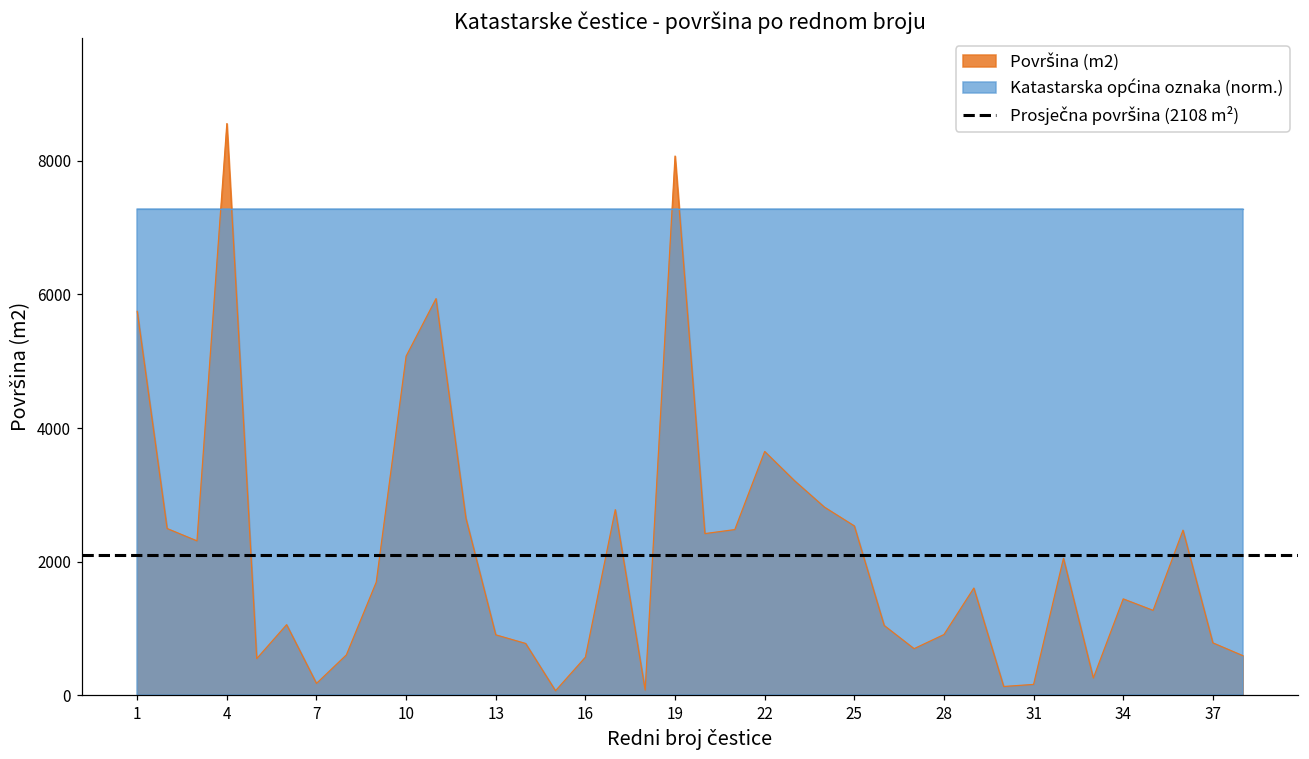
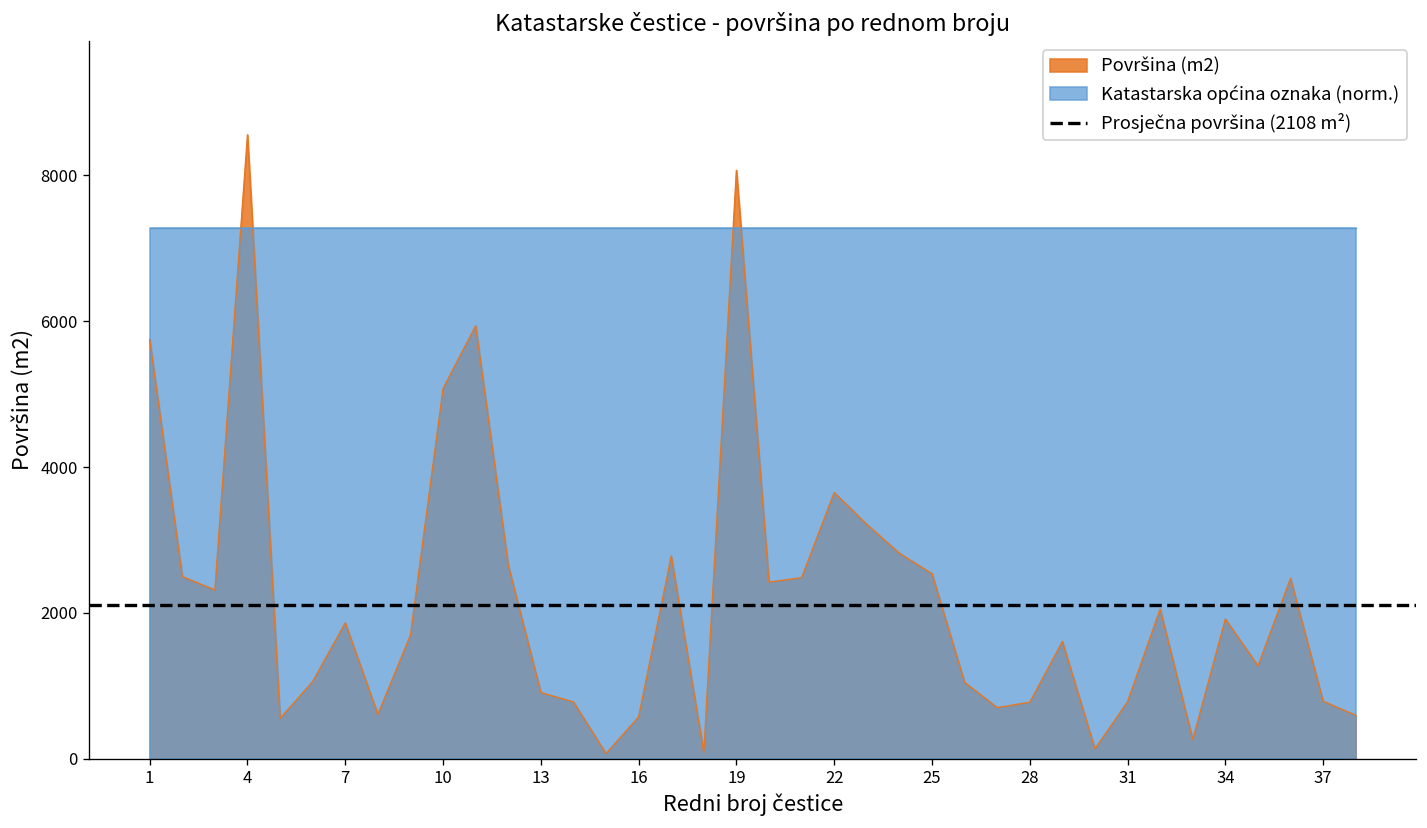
Površina (m2), 7: 200 -> 1900
Površina (m2), 28: 900 -> 800
Površina (m2), 31: 200 -> 800
Površina (m2), 34: 1400 -> 1900
